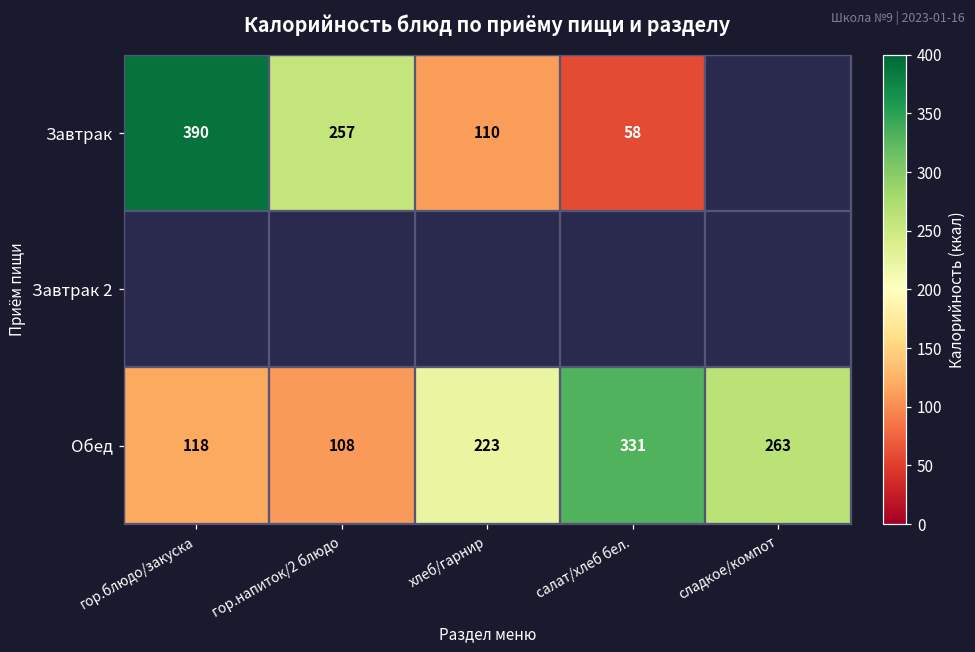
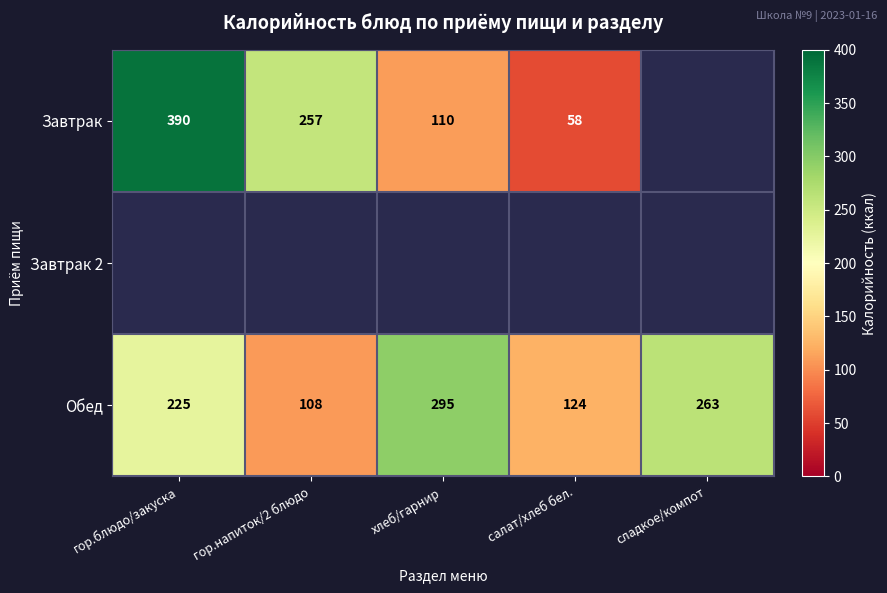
Обед, гор.блюдо/закуска: 118 -> 225
Обед, хлеб/гарнир: 223 -> 295
Обед, салат/хлеб бел.: 331 -> 124
